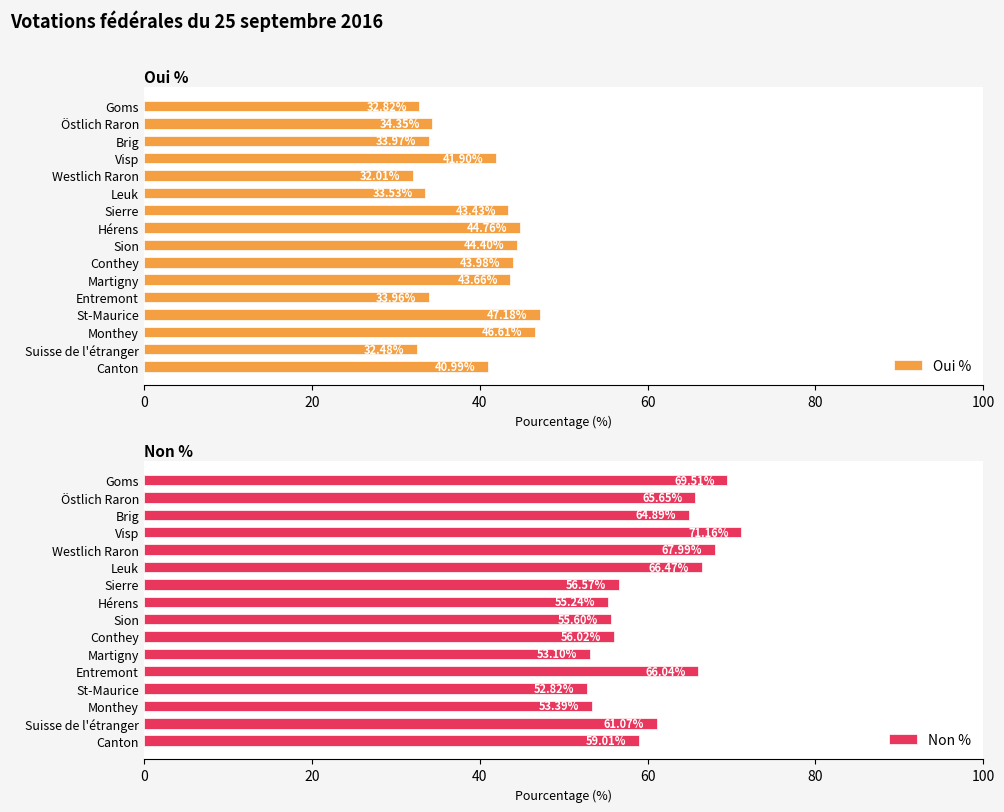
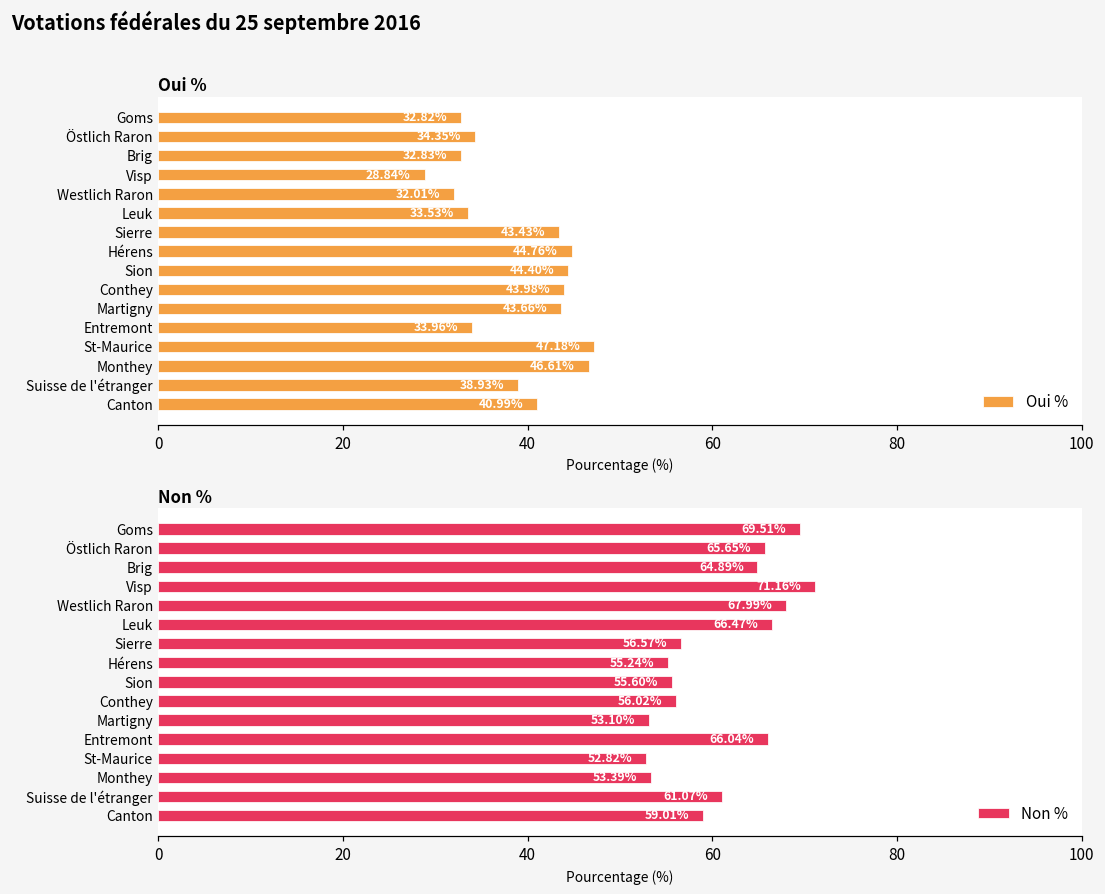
Oui %, Brig: 33.97% -> 32.83%
Oui %, Visp: 41.90% -> 28.84%
Oui %, Suisse de l'étranger: 32.48% -> 38.93%
